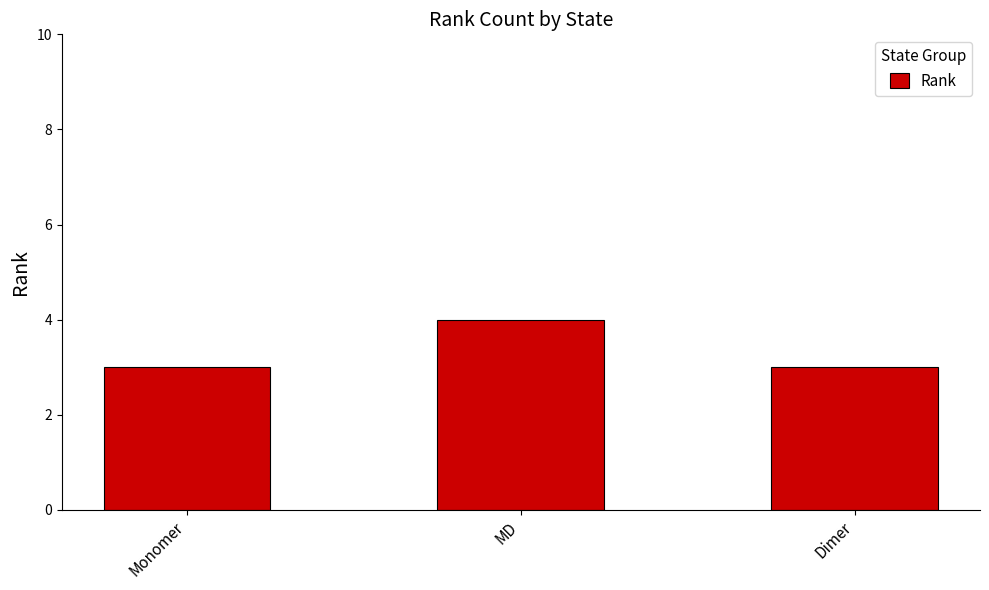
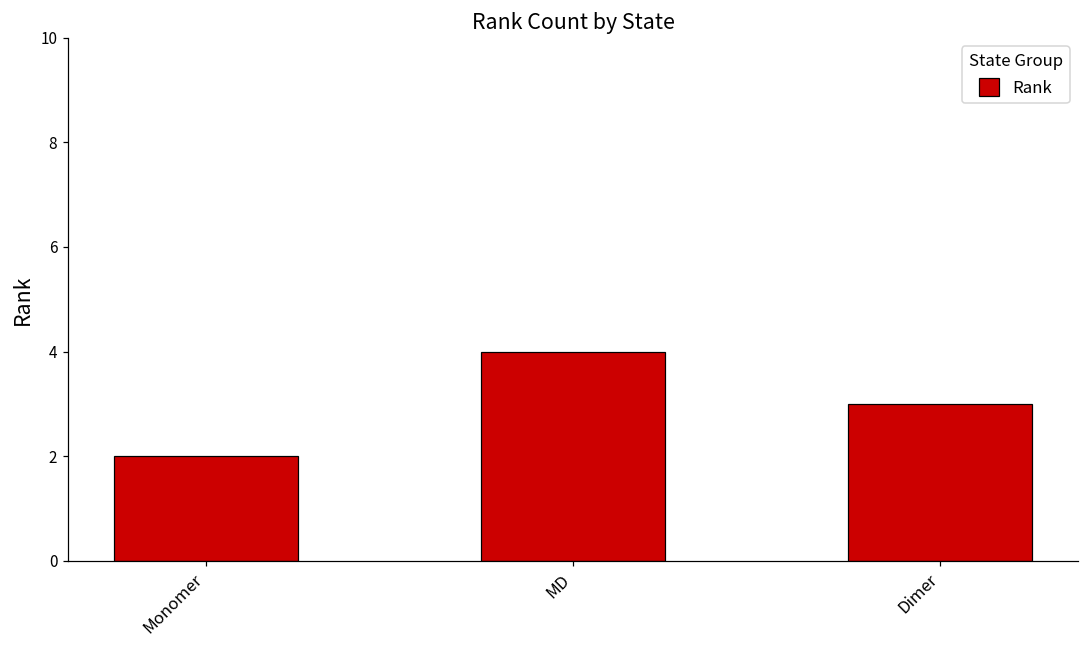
Monomer: 3 -> 2
